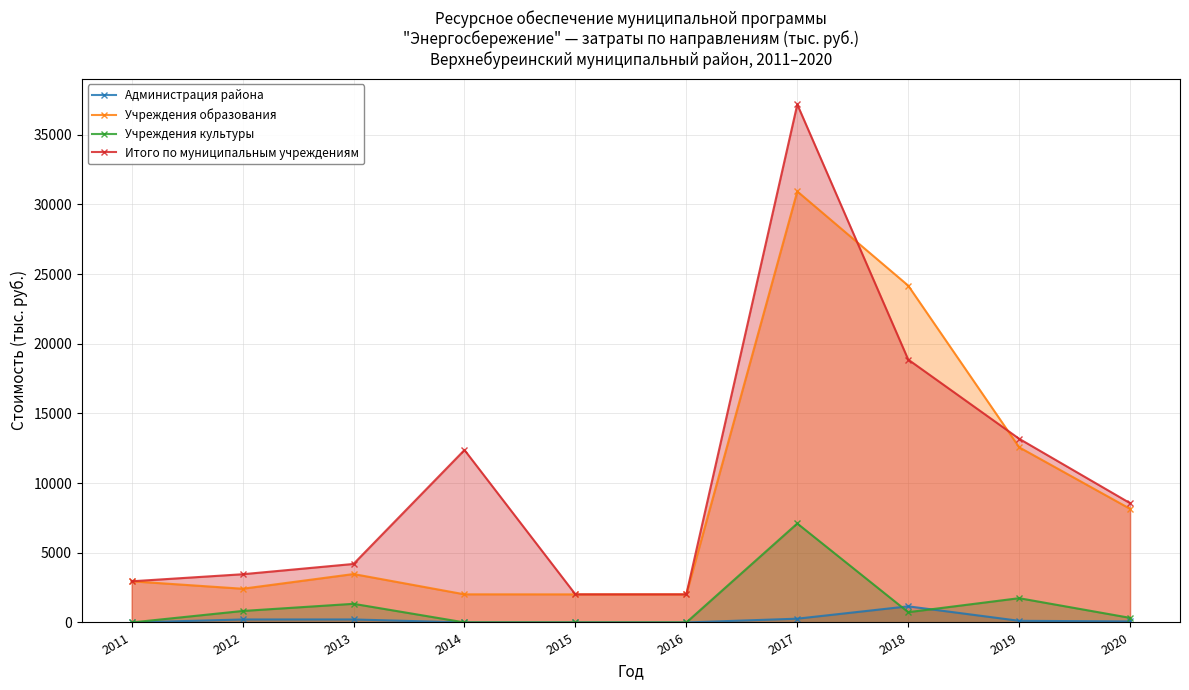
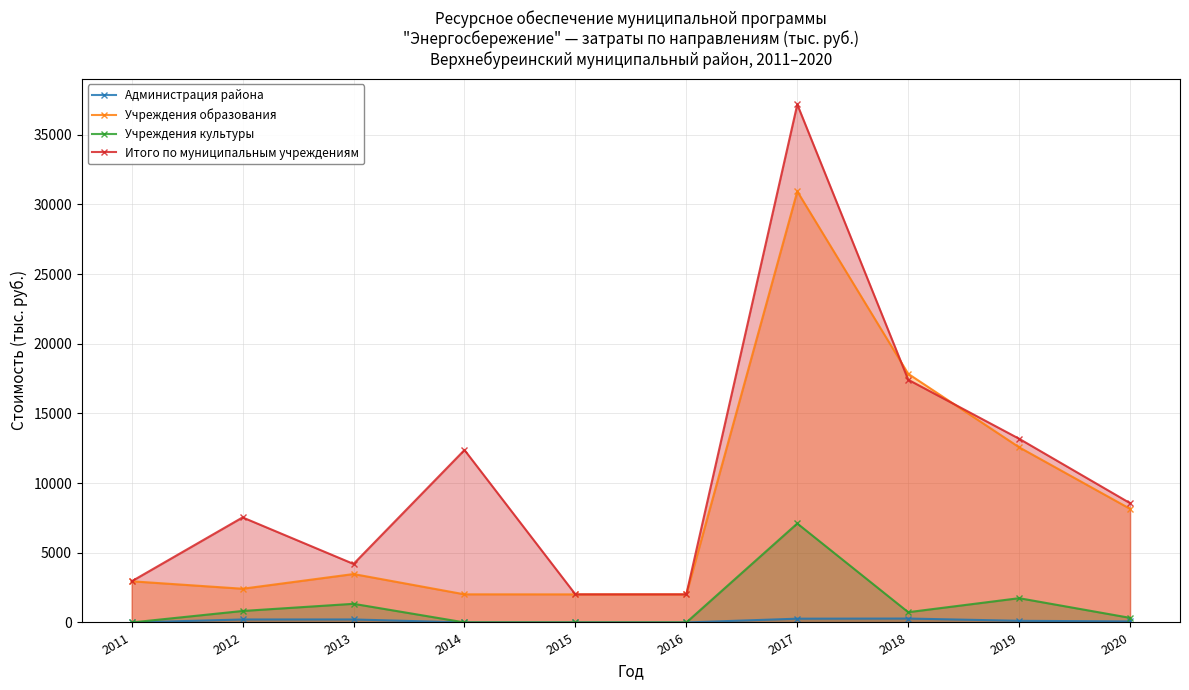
Итого по муниципальным учреждениям, 2012: 3500 -> 7500
Администрация района, 2018: 1200 -> 300
Учреждения образования, 2018: 24200 -> 17800
Итого по муниципальным учреждениям, 2018: 18900 -> 17400
